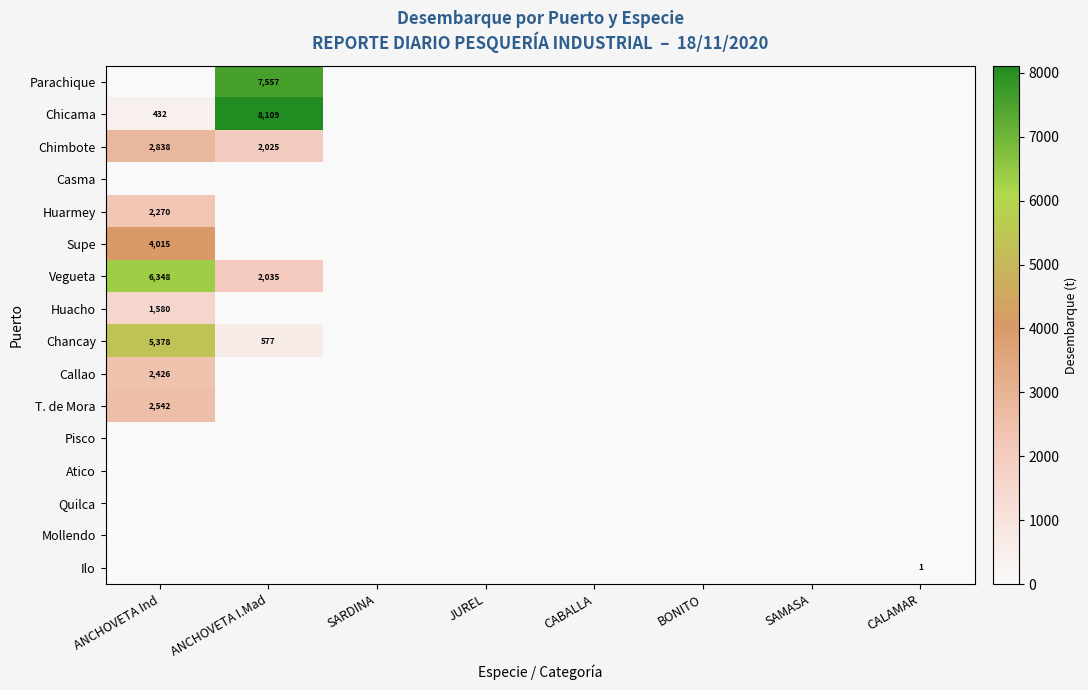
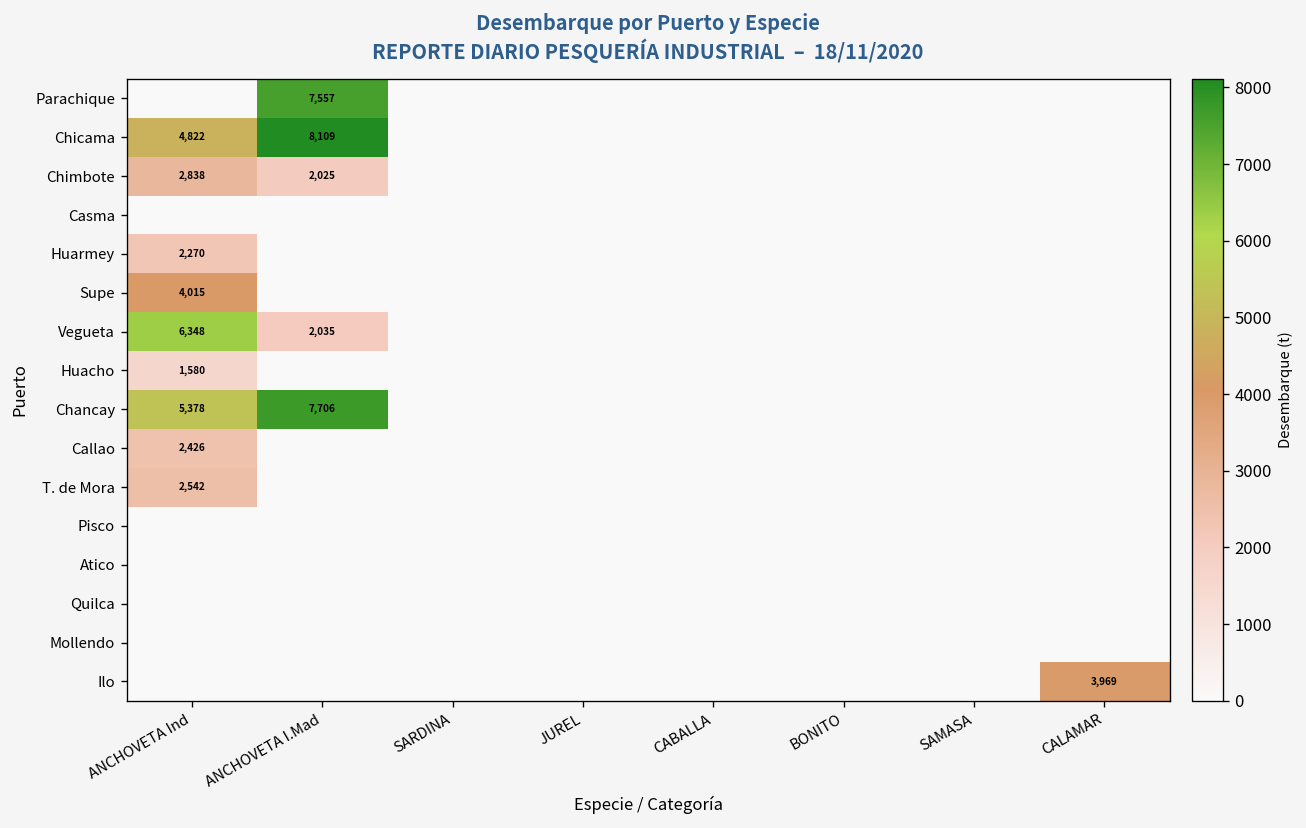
Chicama, ANCHOVETA Ind: 432 -> 4,822
Chancay, ANCHOVETA I.Mad: 577 -> 7,706
Ilo, CALAMAR: 1 -> 3,969
